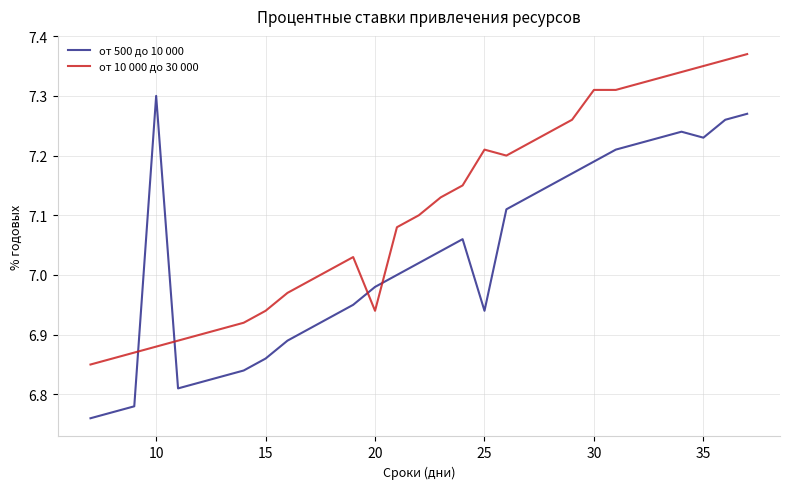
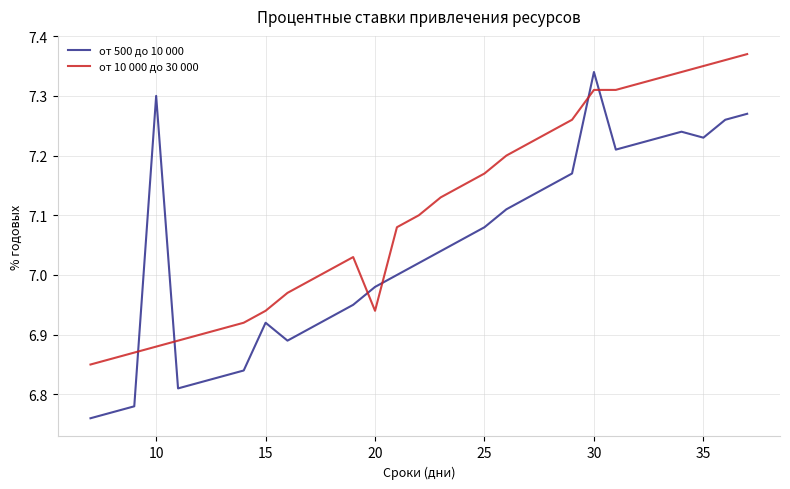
от 500 до 10 000, 15: 6.86 -> 6.92
от 500 до 10 000, 25: 6.94 -> 7.08
от 10 000 до 30 000, 25: 7.21 -> 7.17
от 500 до 10 000, 30: 7.19 -> 7.34
